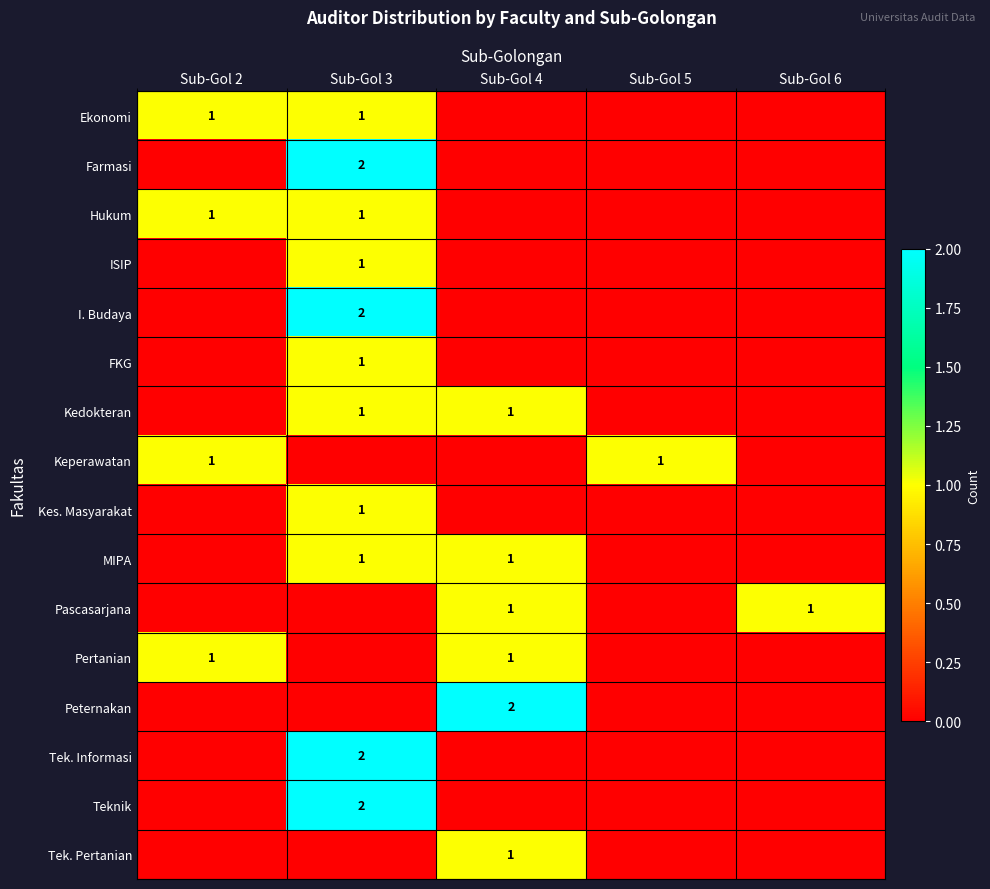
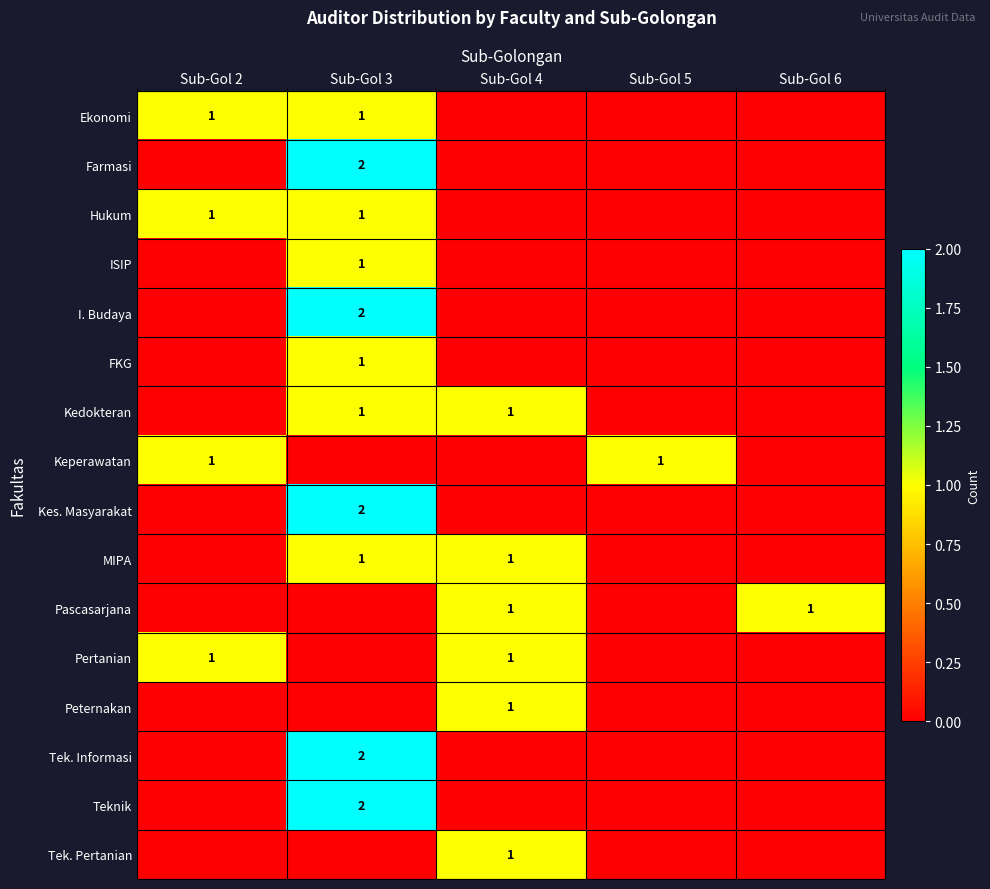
Kes. Masyarakat, Sub-Gol 3: 1 -> 2
Peternakan, Sub-Gol 4: 2 -> 1
